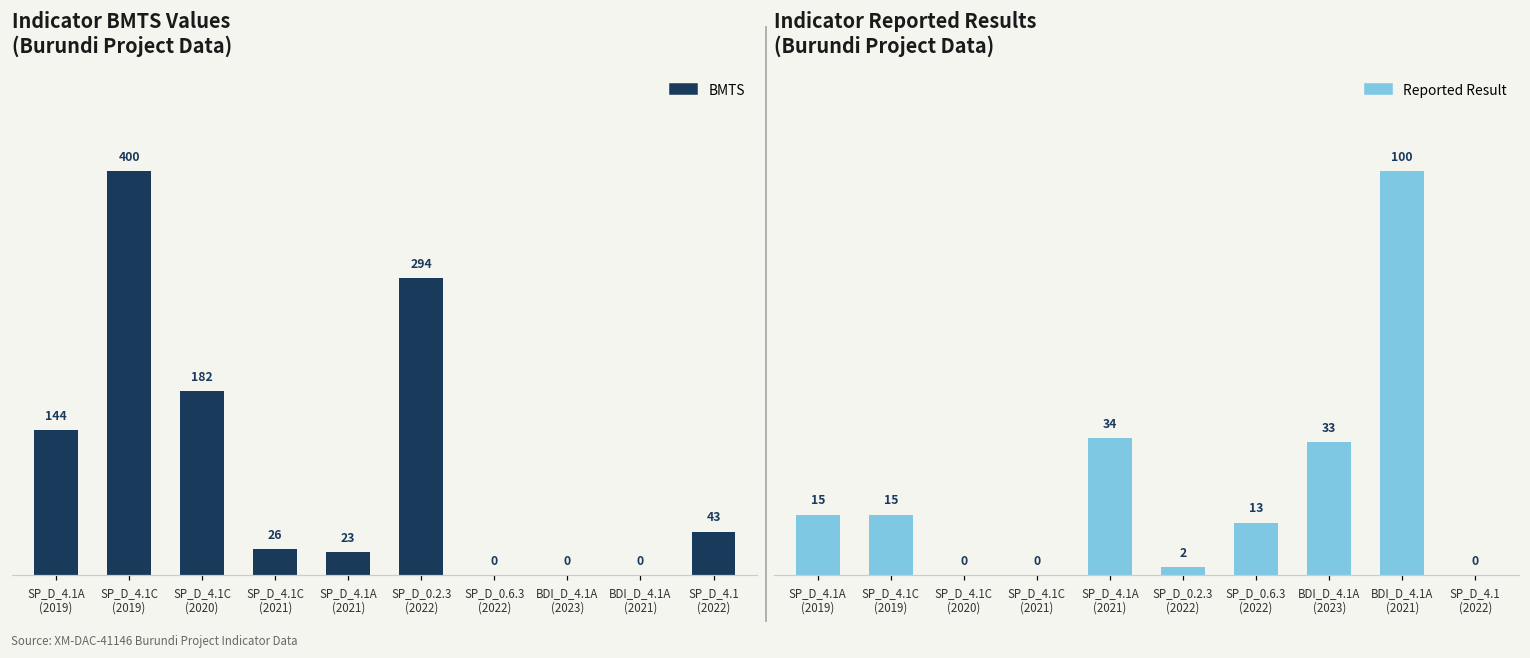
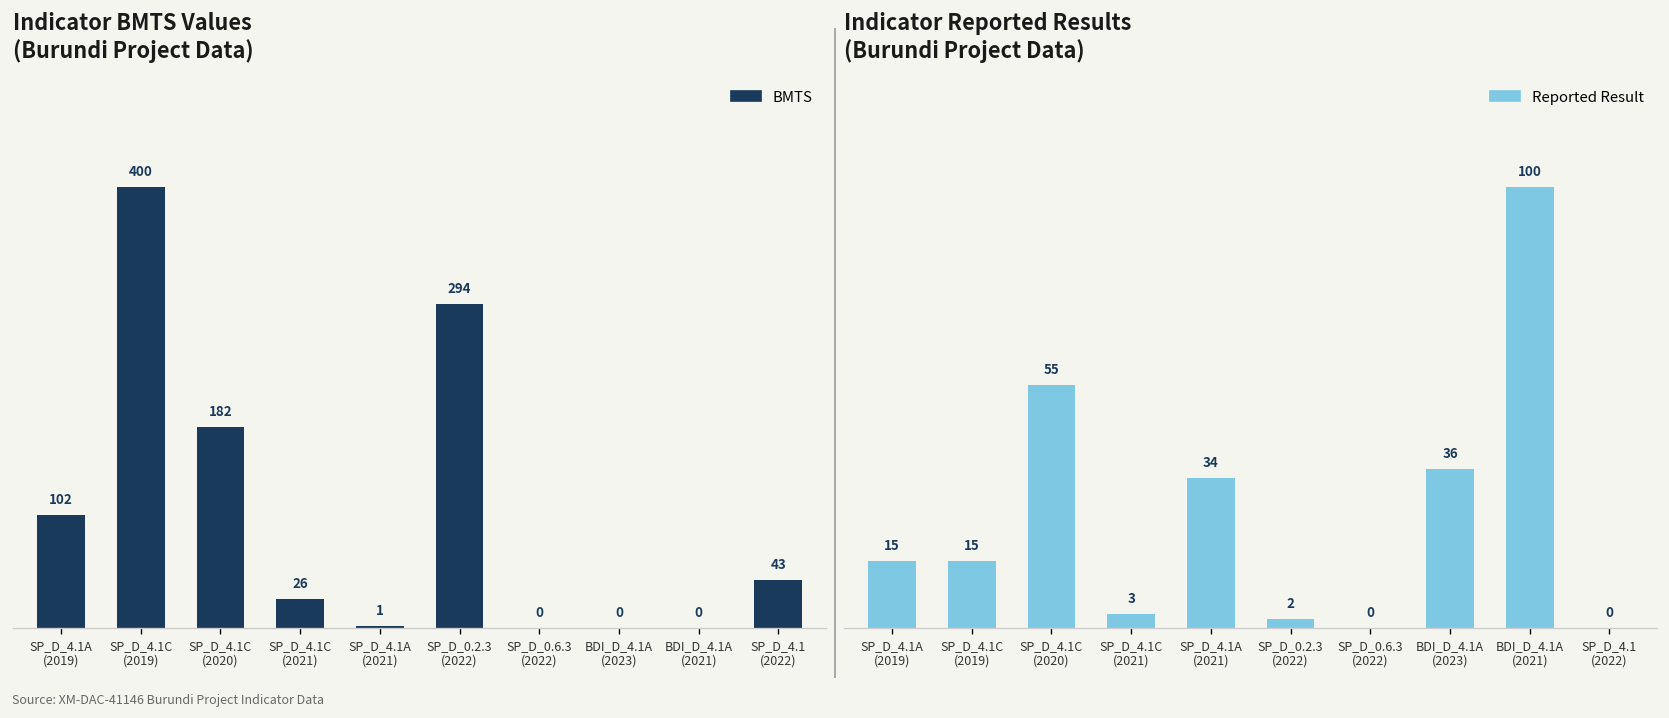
Indicator BMTS Values (Burundi Project Data), SP_D_4.1A (2019): 144 -> 102
Indicator BMTS Values (Burundi Project Data), SP_D_4.1A (2021): 23 -> 1
Indicator Reported Results (Burundi Project Data), SP_D_4.1C (2020): 0 -> 55
Indicator Reported Results (Burundi Project Data), SP_D_4.1C (2021): 0 -> 3
Indicator Reported Results (Burundi Project Data), SP_D_0.6.3 (2022): 13 -> 0
Indicator Reported Results (Burundi Project Data), BDI_D_4.1A (2023): 33 -> 36
